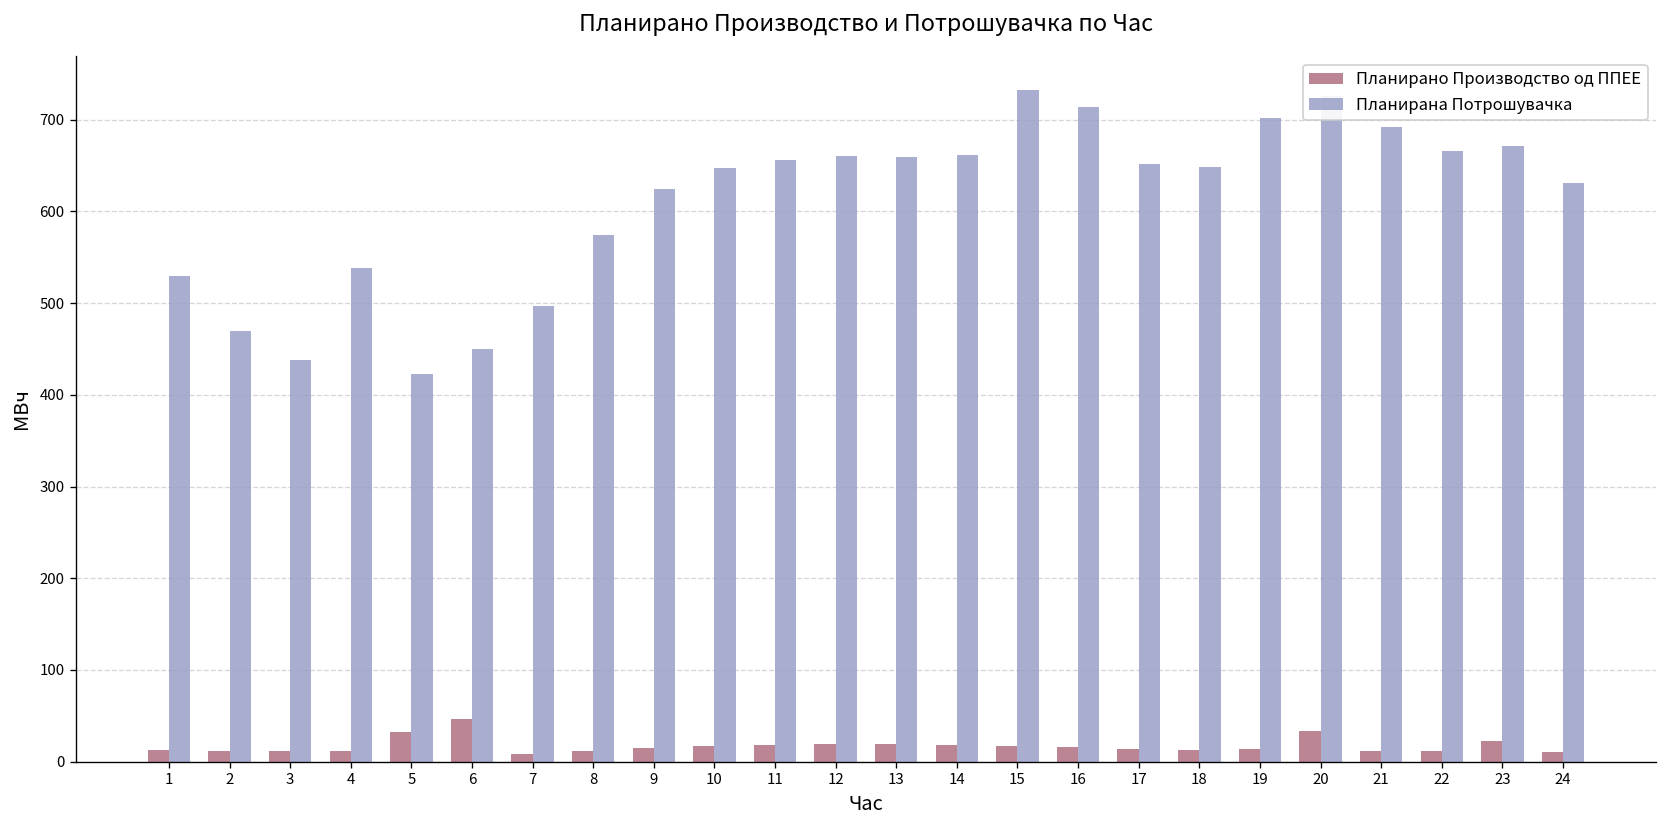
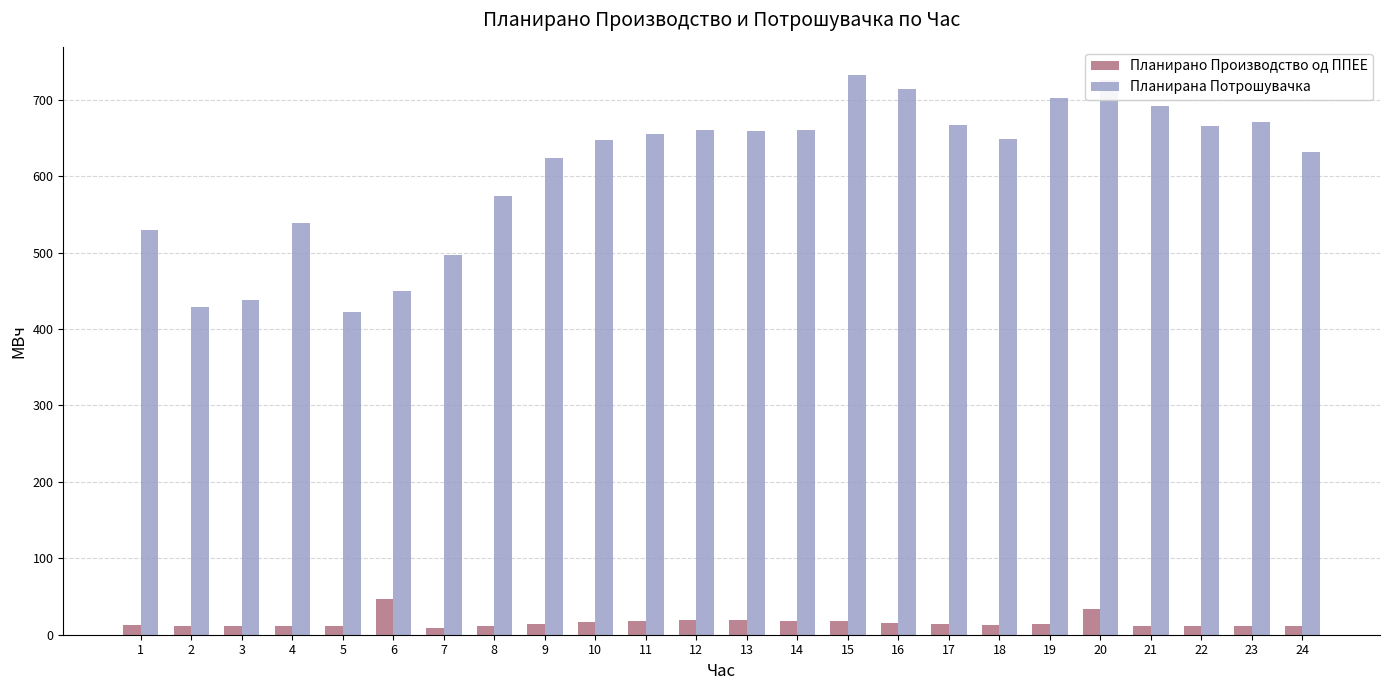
Планирана Потрошувачка, 2: 470 -> 430
Планирано Производство од ППЕЕ, 5: 30 -> 10
Планирана Потрошувачка, 17: 650 -> 670
Планирано Производство од ППЕЕ, 23: 20 -> 10
